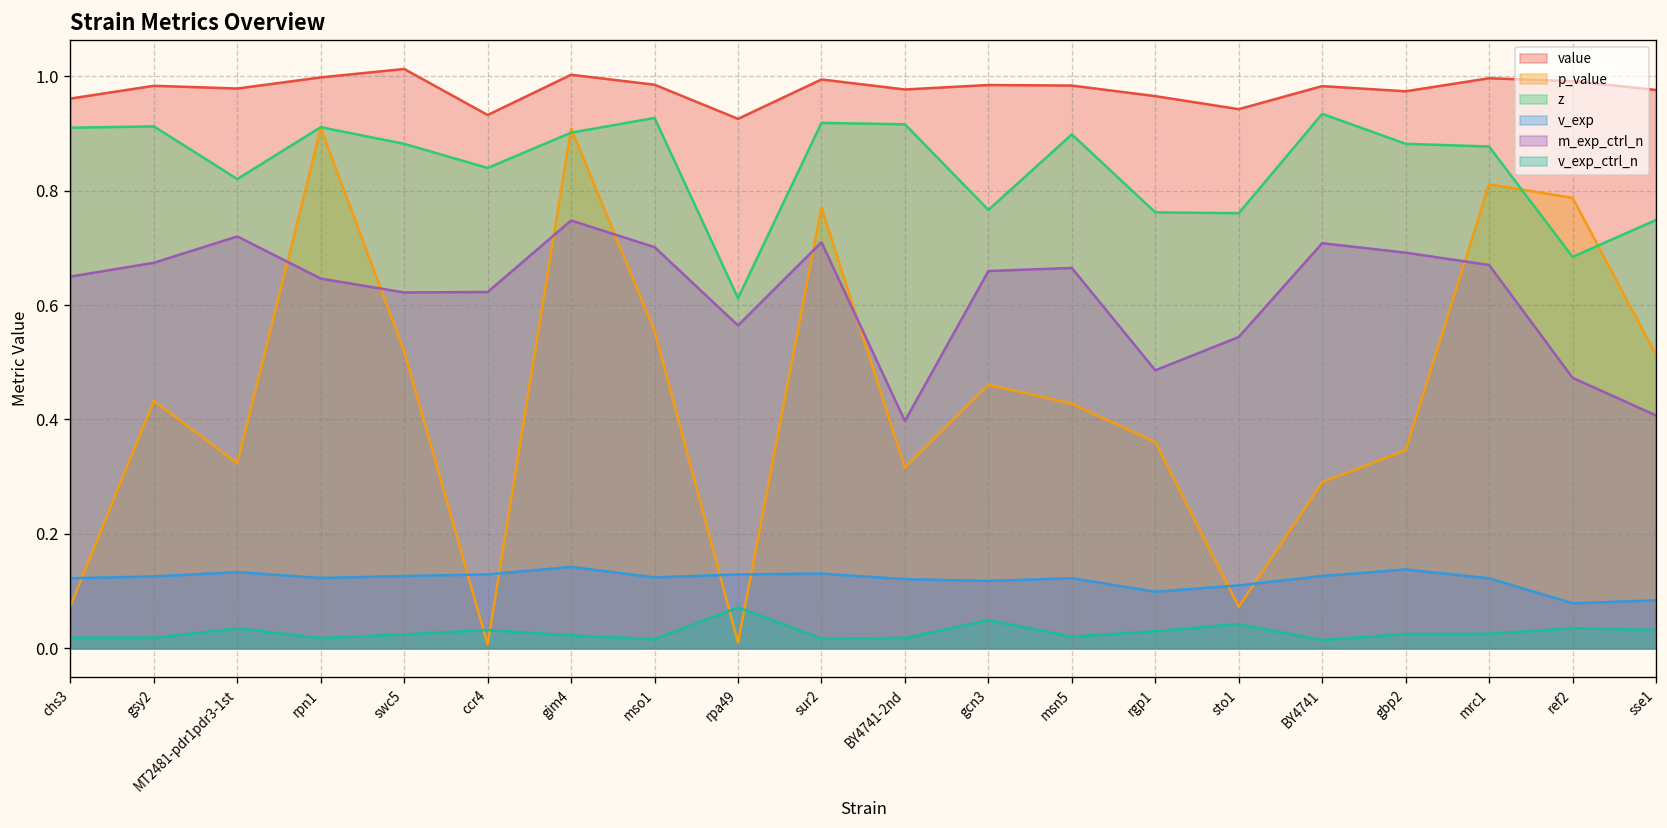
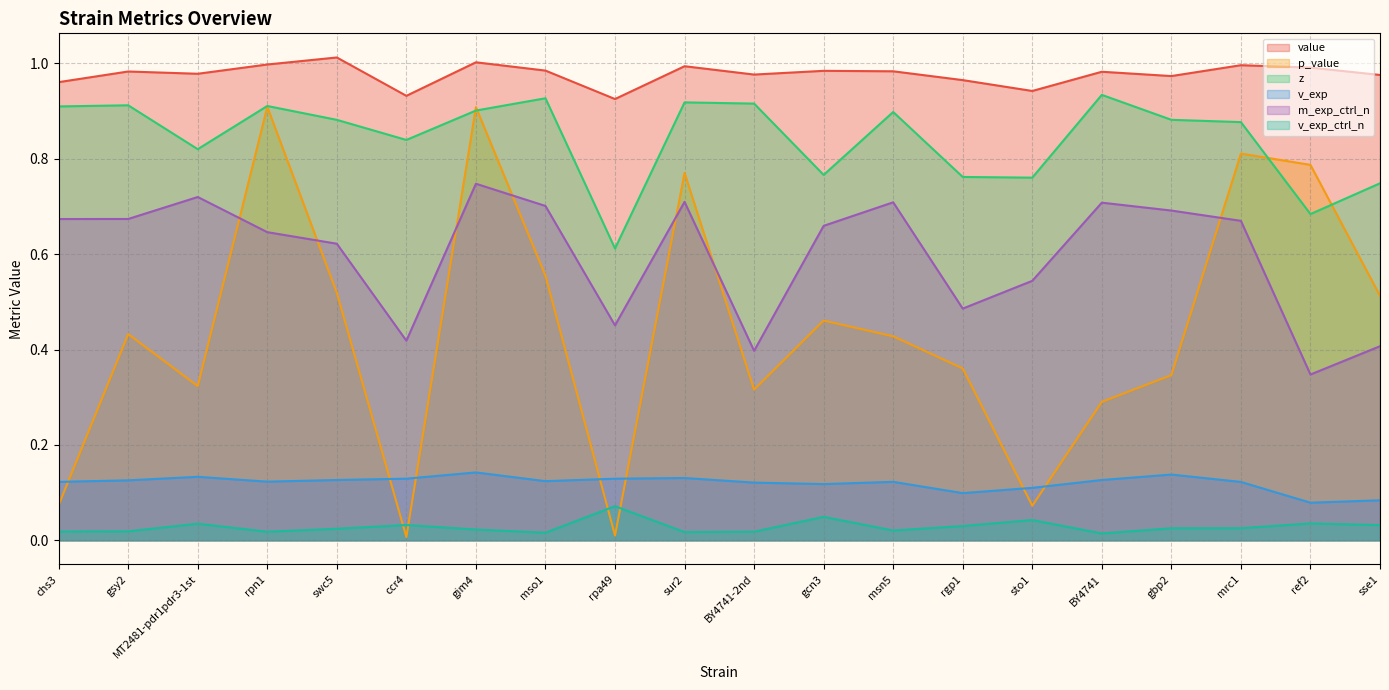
m_exp_ctrl_n, chs3: 0.65 -> 0.67
m_exp_ctrl_n, ccr4: 0.62 -> 0.42
m_exp_ctrl_n, rpa49: 0.56 -> 0.45
m_exp_ctrl_n, msn5: 0.66 -> 0.71
m_exp_ctrl_n, ref2: 0.47 -> 0.35
